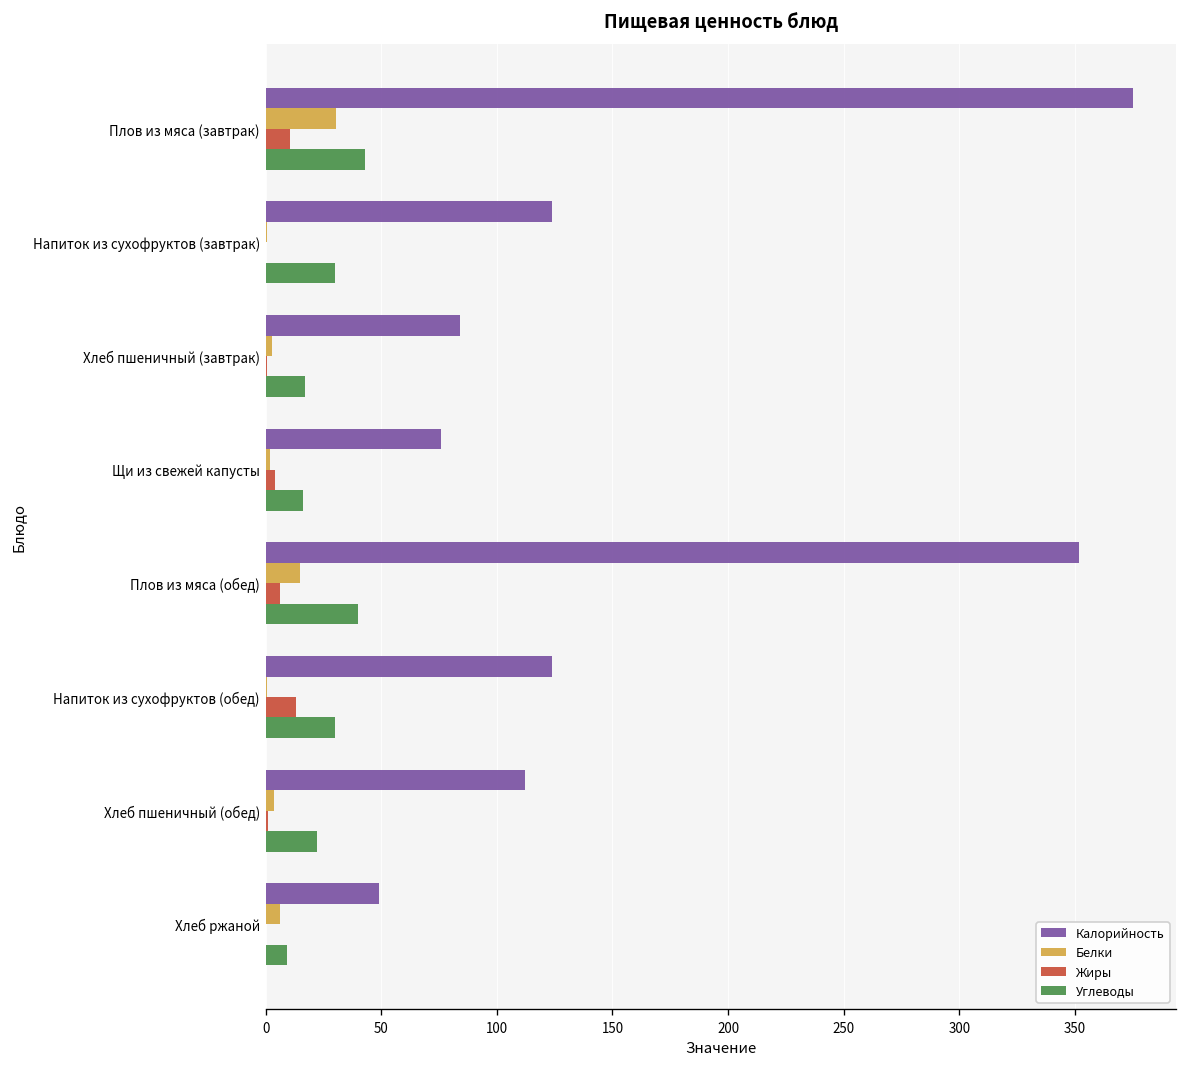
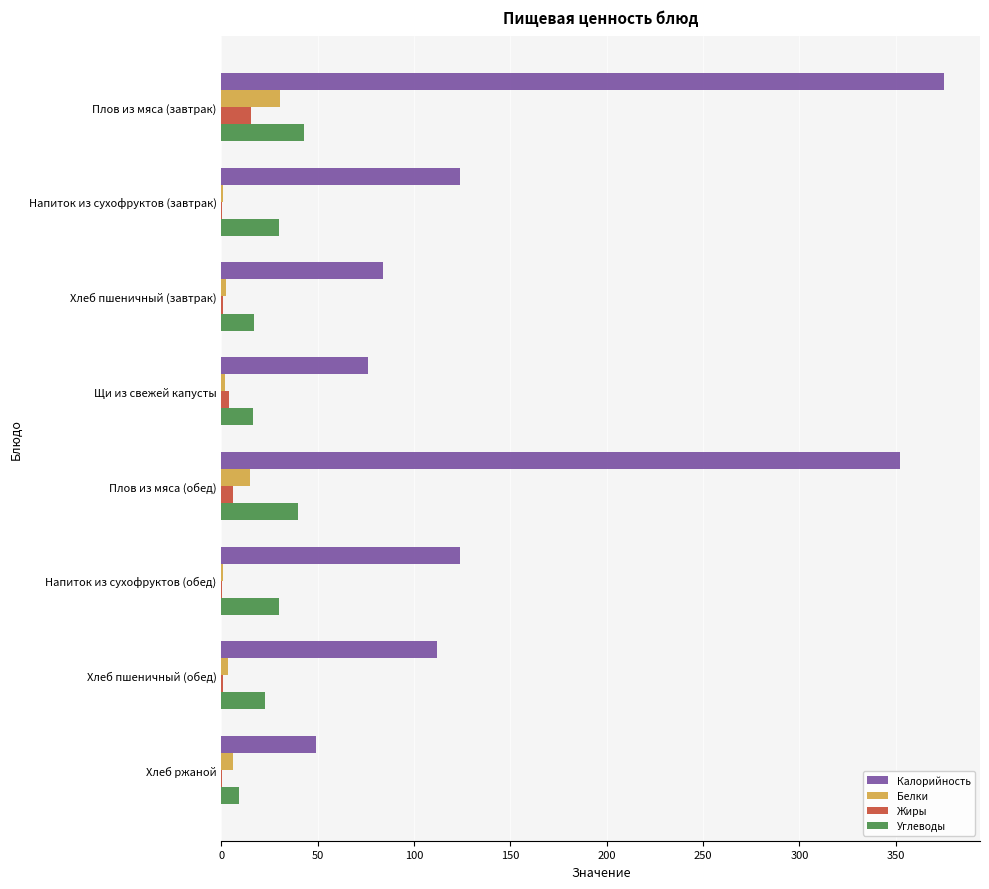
Жиры, Плов из мяса (завтрак): 11 -> 16
Жиры, Напиток из сухофруктов (обед): 13 -> 0
